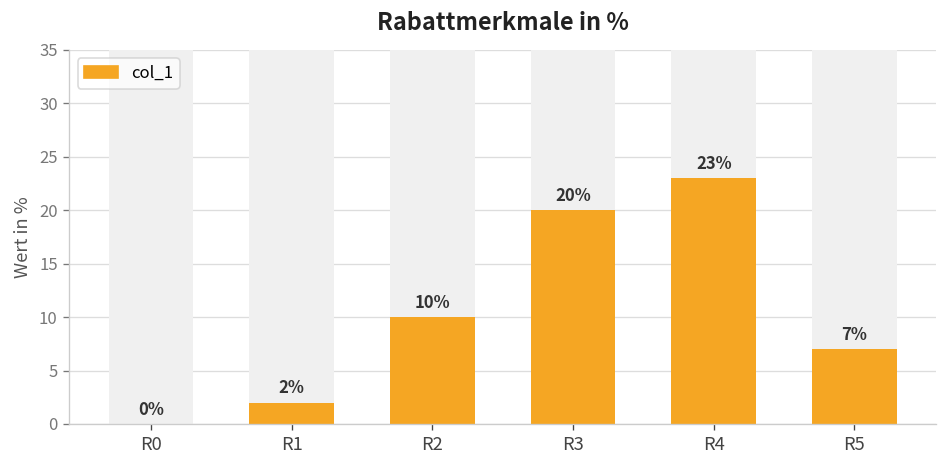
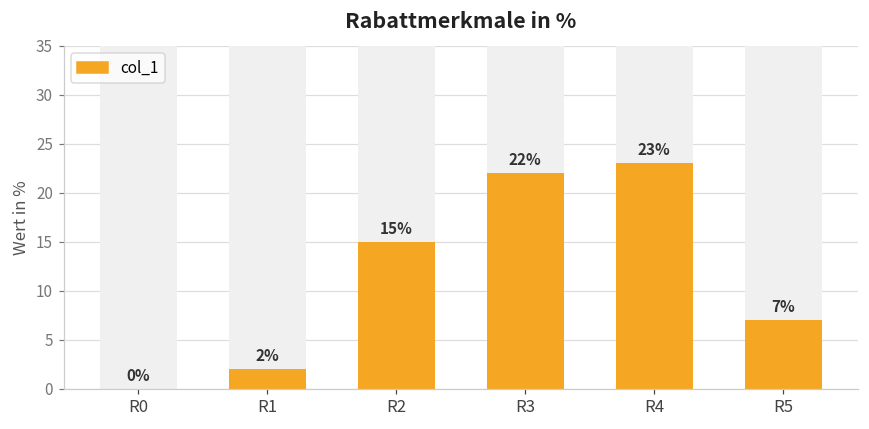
col_1, R2: 10% -> 15%
col_1, R3: 20% -> 22%
